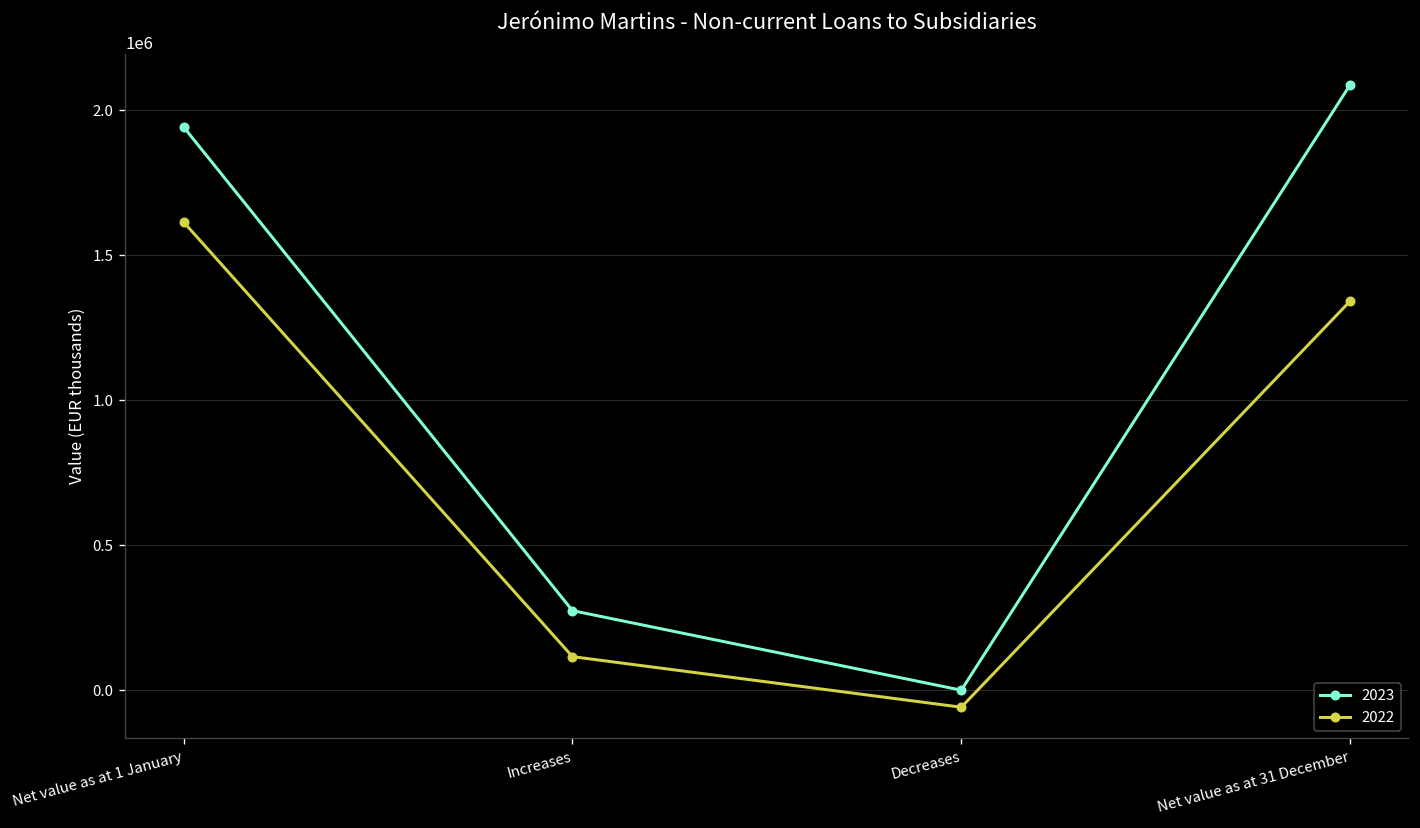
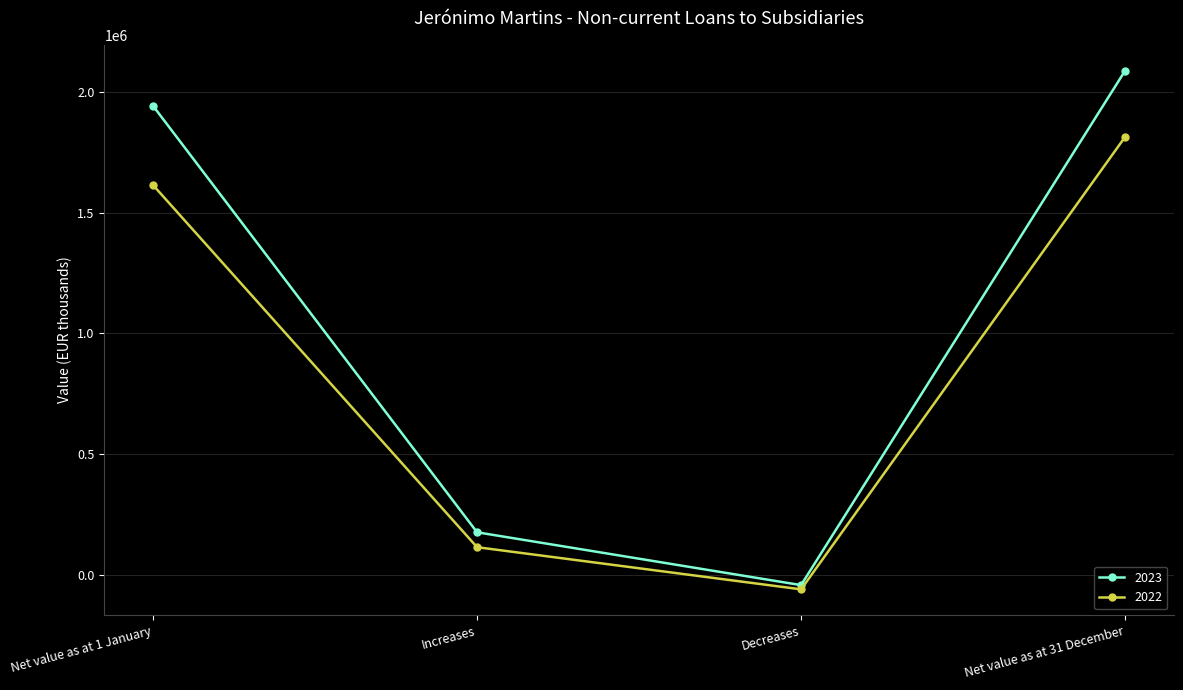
2023, Increases: 270000 -> 180000
2023, Decreases: 0 -> -40000
2022, Net value as at 31 December: 1340000 -> 1810000
